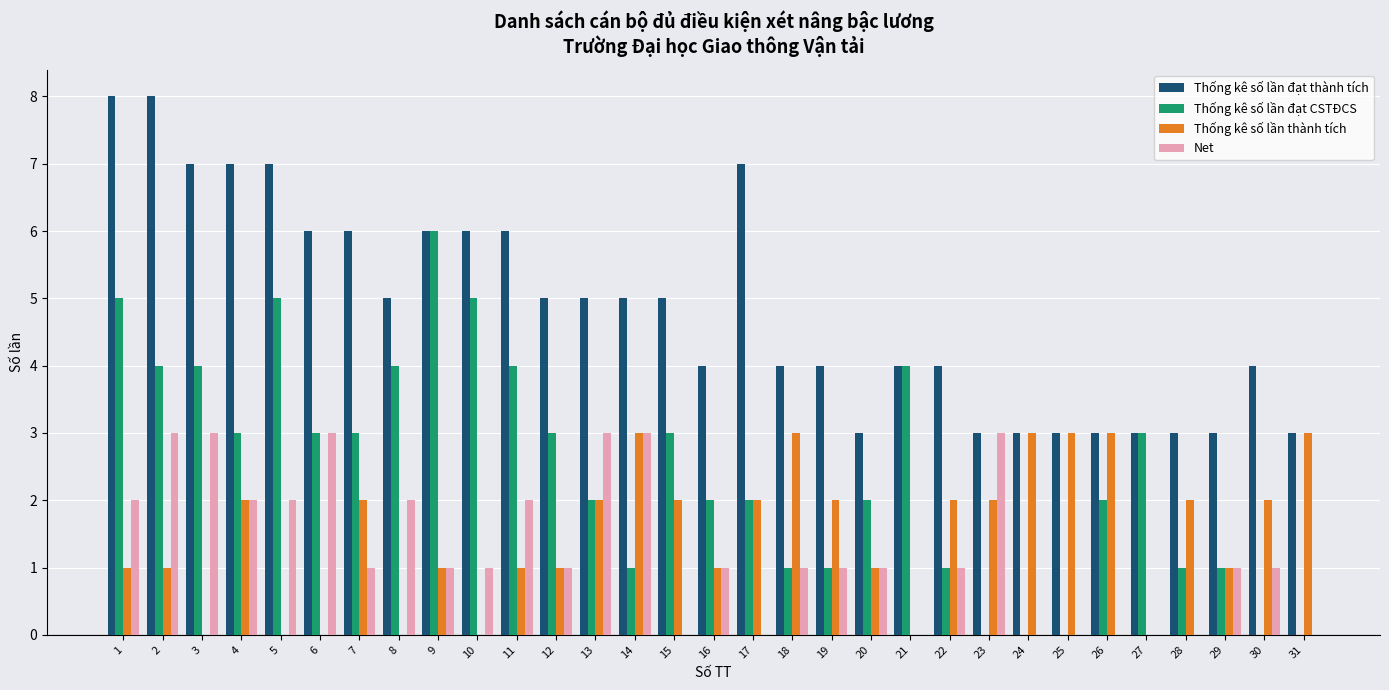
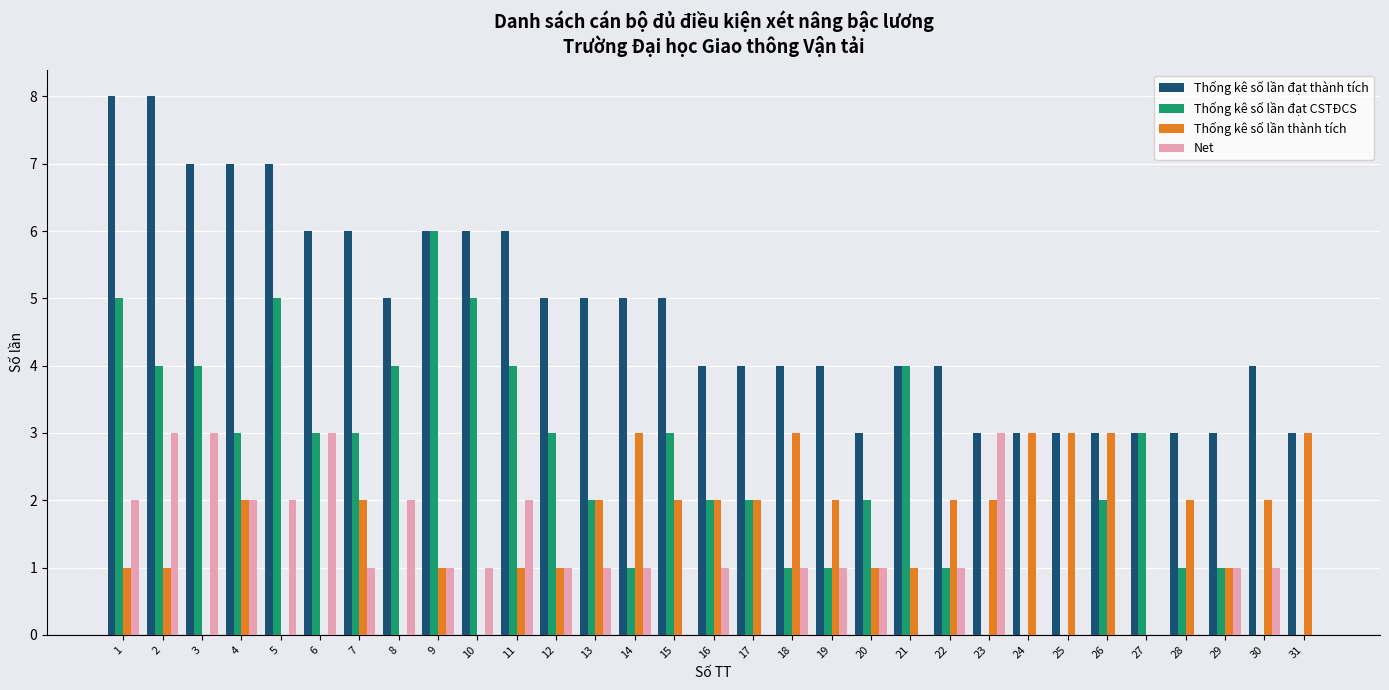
Net, 13: 3 -> 1
Net, 14: 3 -> 1
Thống kê số lần thành tích, 16: 1 -> 2
Thống kê số lần đạt thành tích, 17: 7 -> 4
Thống kê số lần thành tích, 21: 0 -> 1
